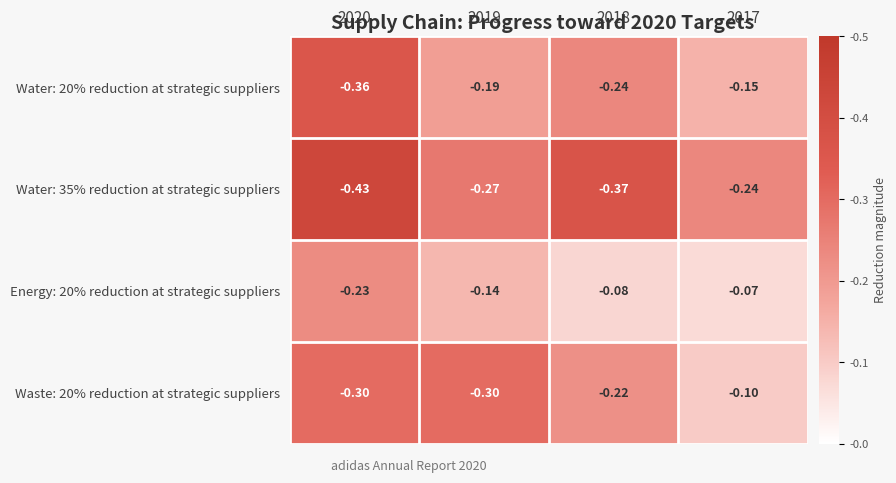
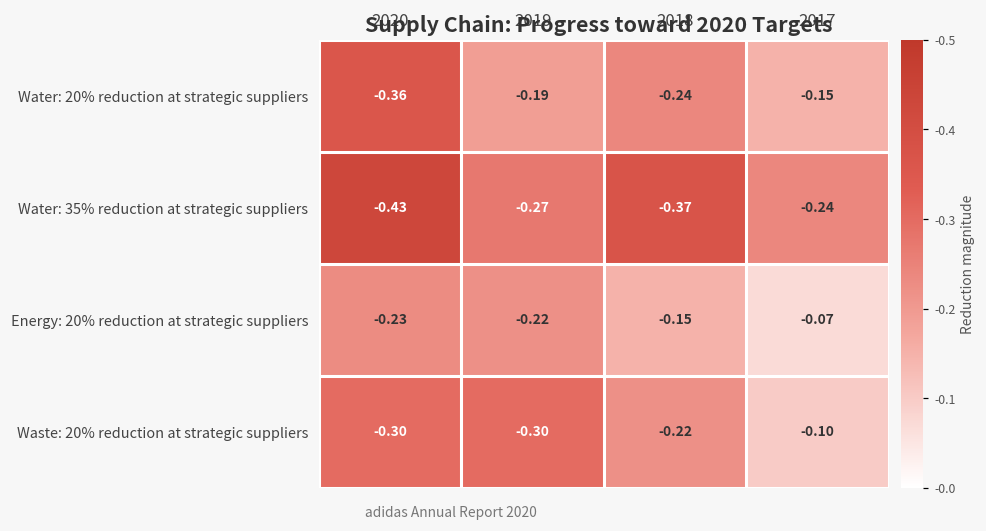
Energy: 20% reduction at strategic suppliers, 2019: -0.14 -> -0.22
Energy: 20% reduction at strategic suppliers, 2018: -0.08 -> -0.15
